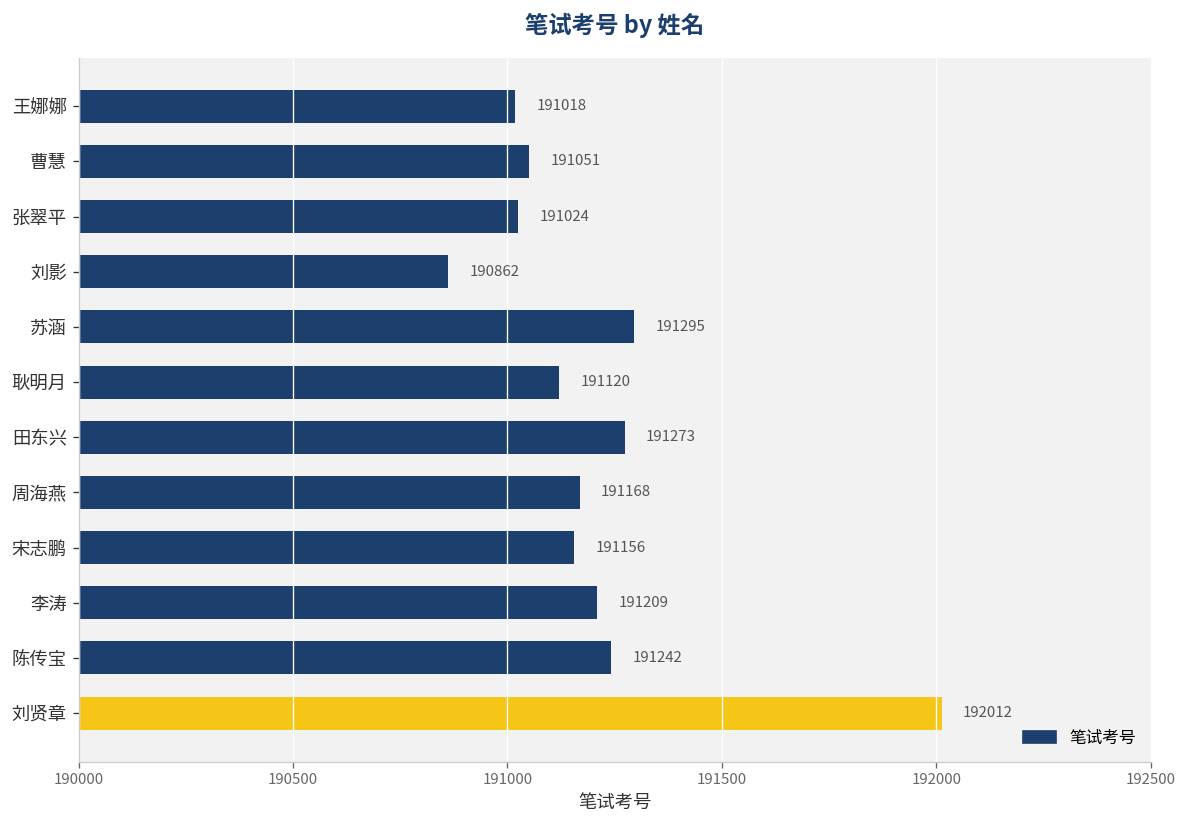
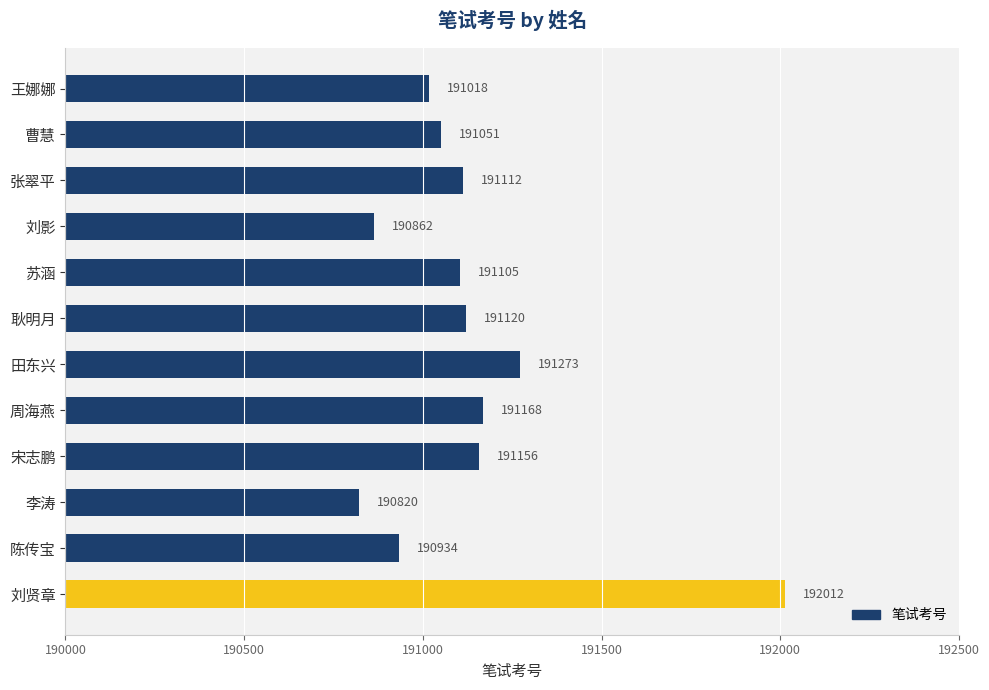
张翠平: 191024 -> 191112
苏涵: 191295 -> 191105
李涛: 191209 -> 190820
陈传宝: 191242 -> 190934
